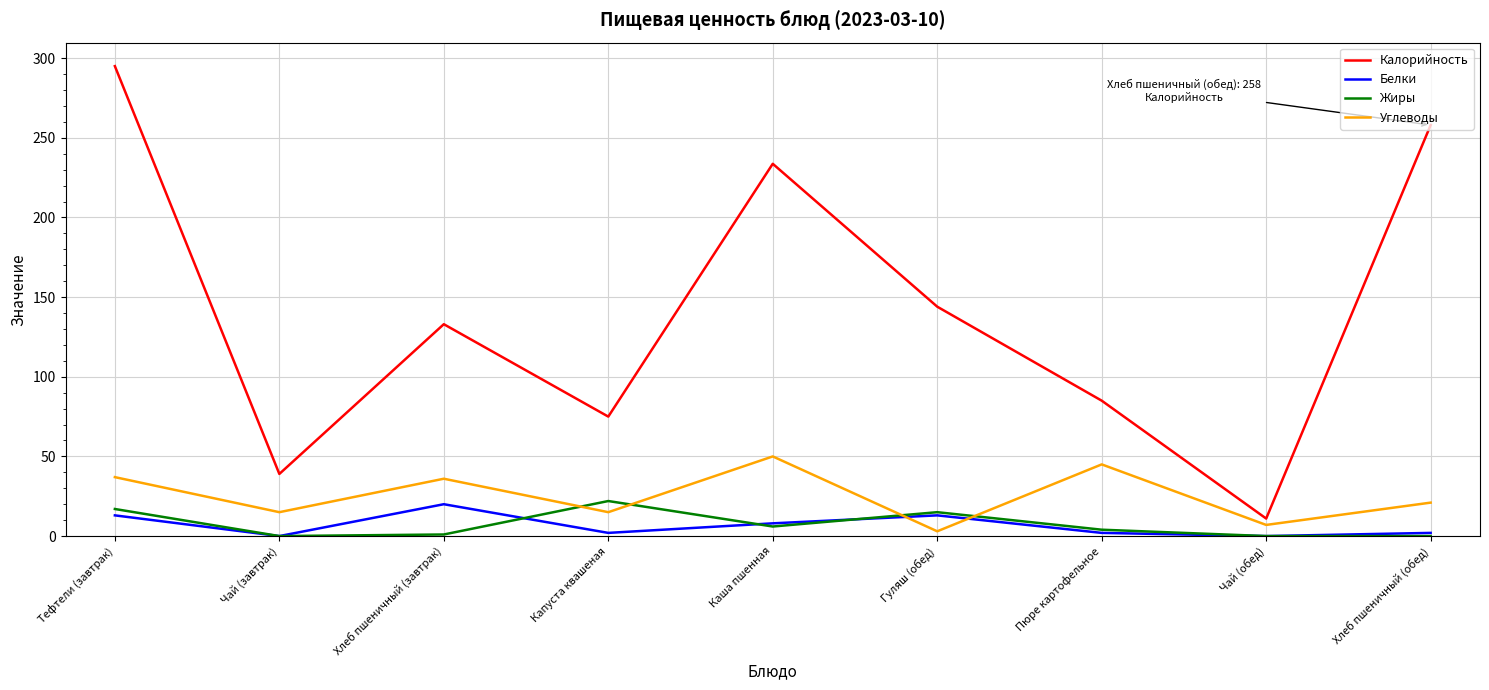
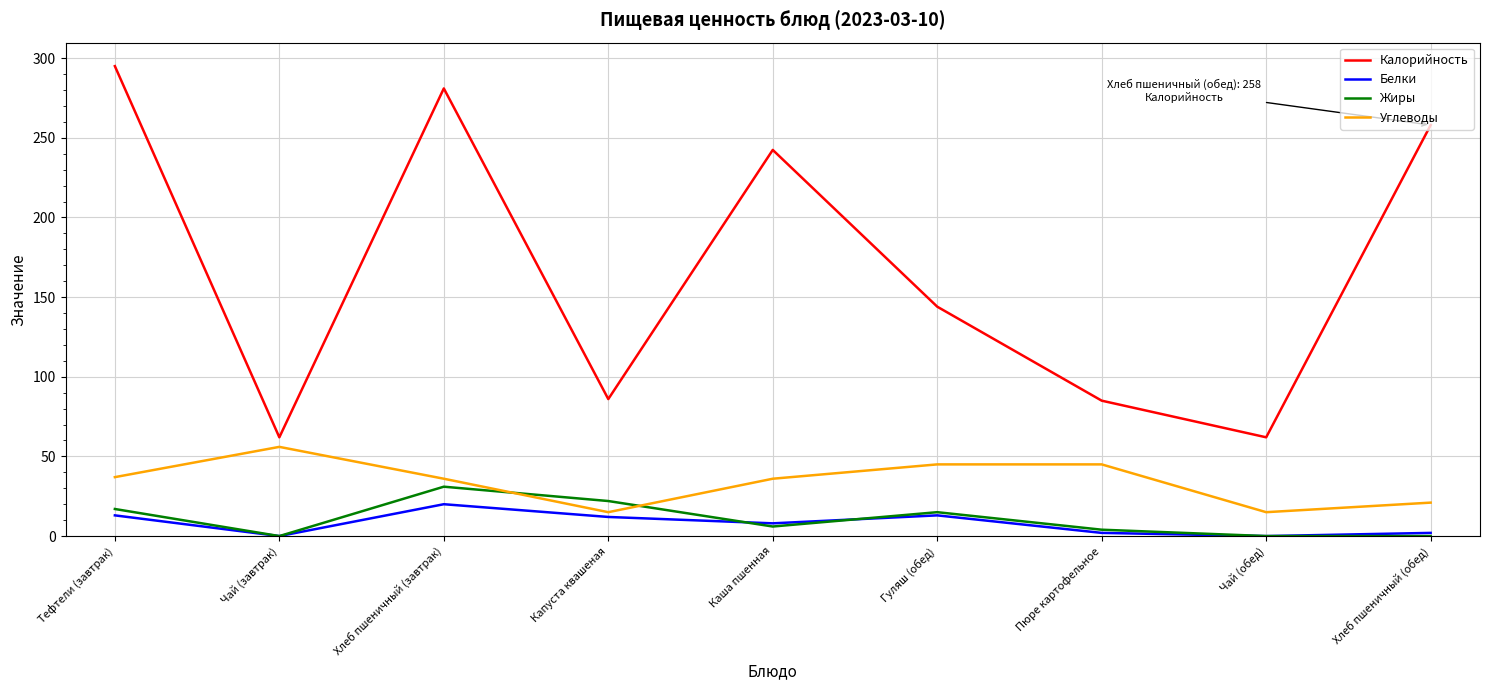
Калорийность, Чай (завтрак): 39 -> 62
Углеводы, Чай (завтрак): 15 -> 56
Калорийность, Хлеб пшеничный (завтрак): 133 -> 281
Жиры, Хлеб пшеничный (завтрак): 1 -> 31
Калорийность, Капуста квашеная: 75 -> 86
Белки, Капуста квашеная: 2 -> 12
Калорийность, Каша пшенная: 234 -> 242
Углеводы, Каша пшенная: 50 -> 36
Углеводы, Гуляш (обед): 3 -> 45
Калорийность, Чай (обед): 11 -> 62
Углеводы, Чай (обед): 7 -> 15
